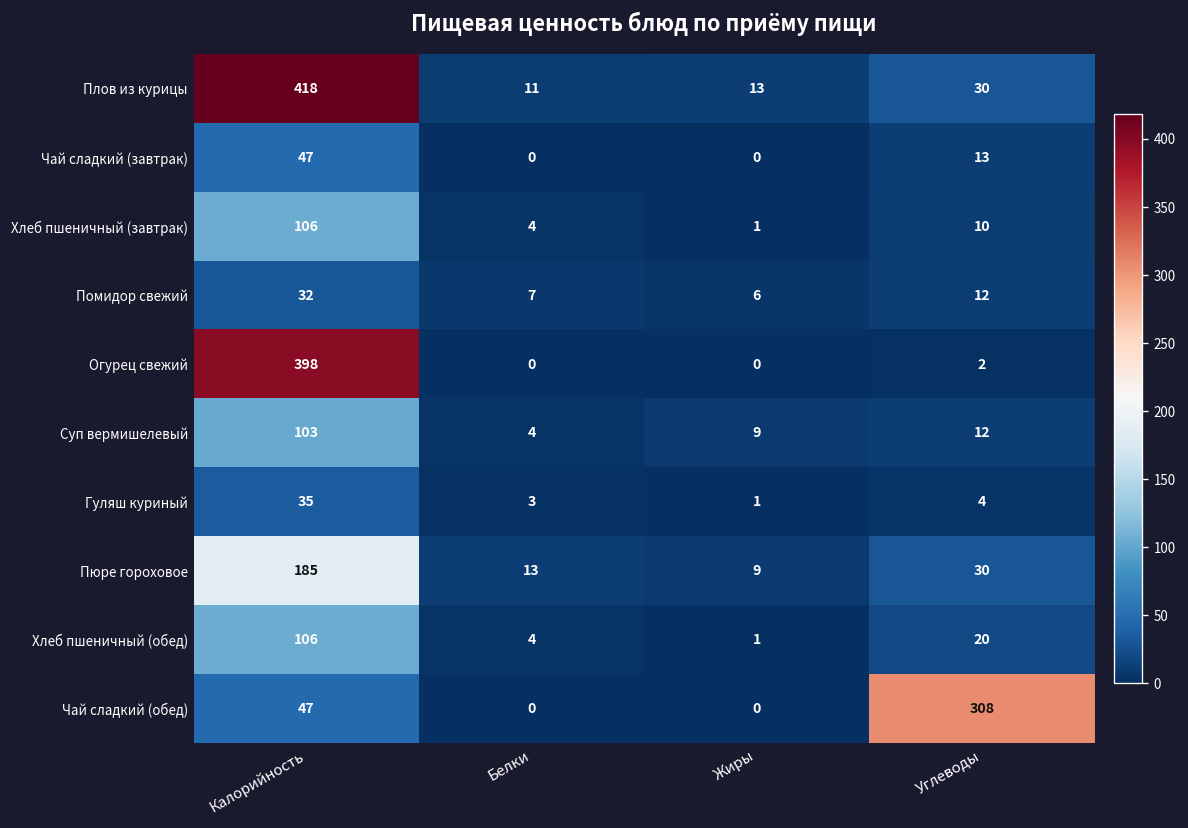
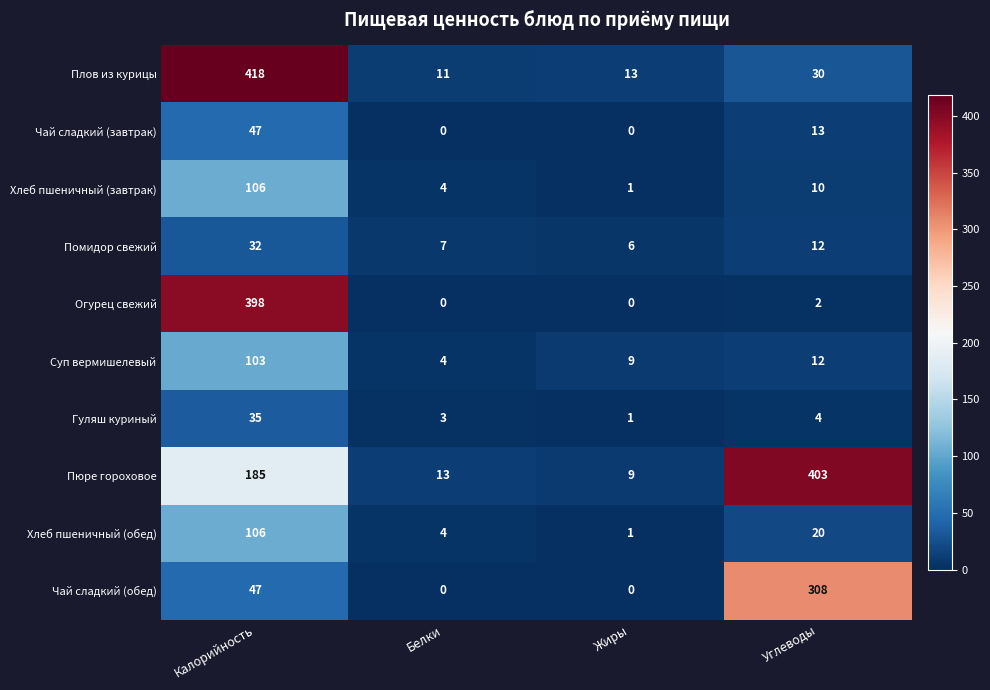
Пюре гороховое, Углеводы: 30 -> 403
